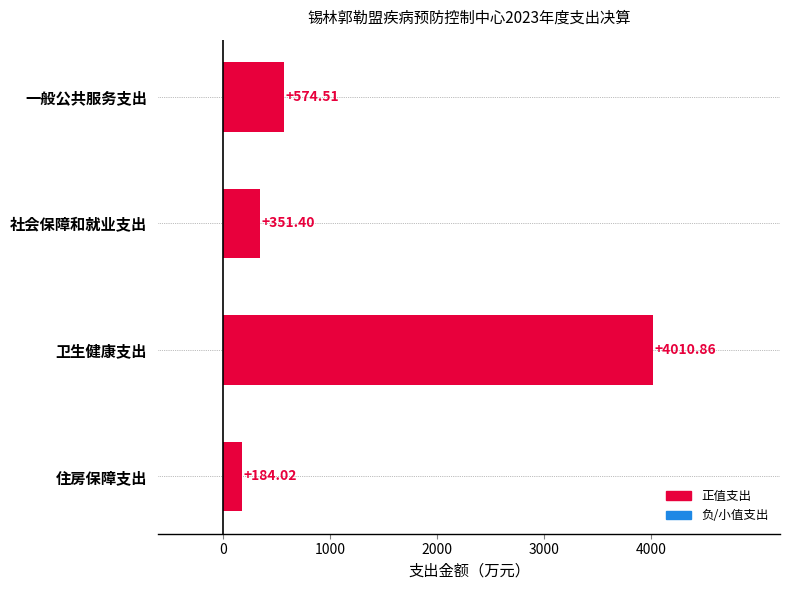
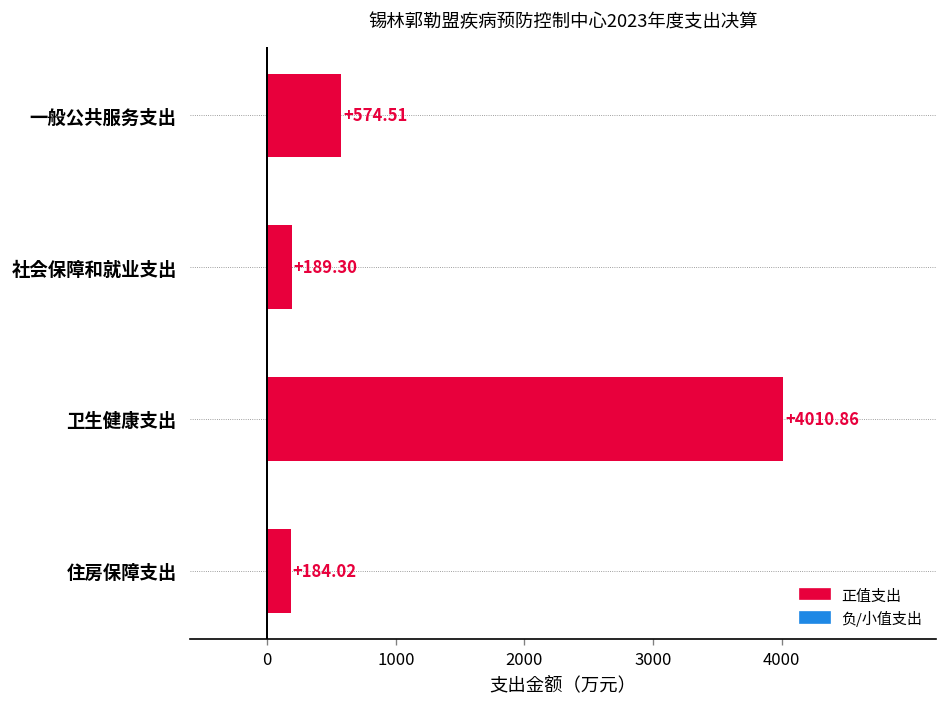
社会保障和就业支出: +351.40 -> +189.30
